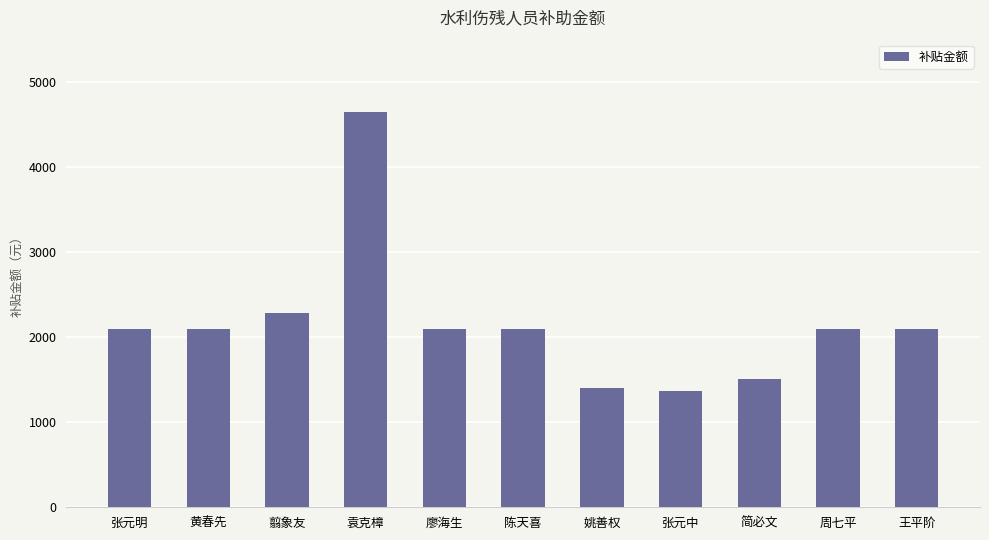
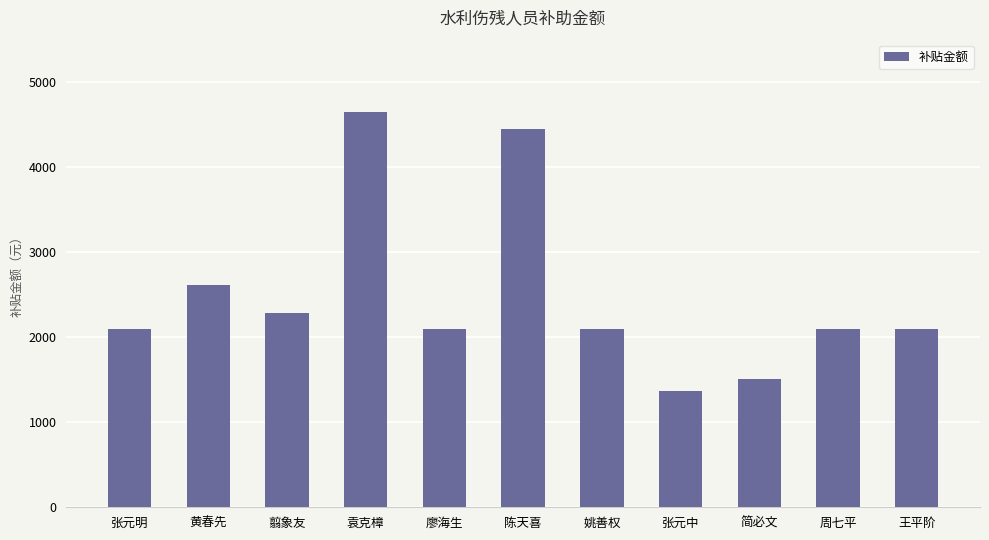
黄春先: 2100 -> 2600
陈天喜: 2100 -> 4500
姚善权: 1400 -> 2100
